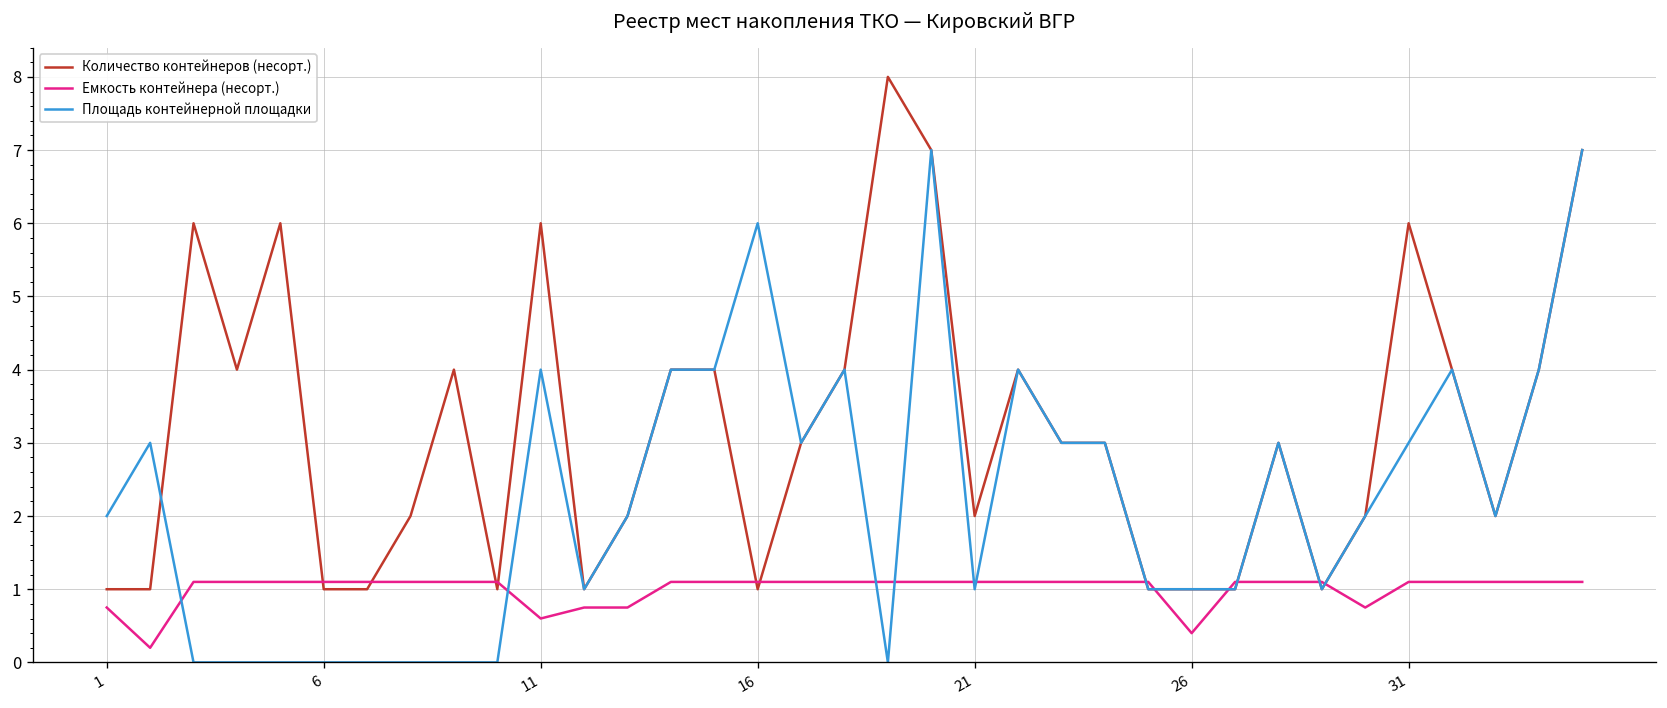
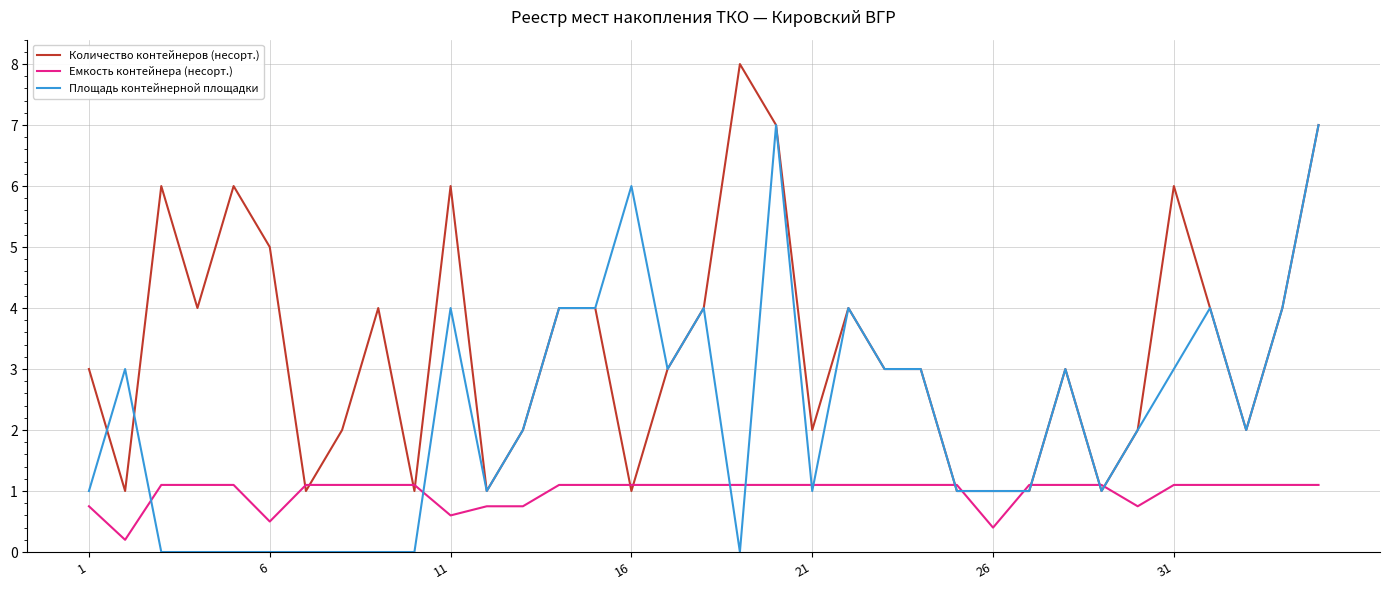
Количество контейнеров (несорт.), 1: 1 -> 3
Площадь контейнерной площадки, 1: 2 -> 1
Количество контейнеров (несорт.), 6: 1 -> 5
Емкость контейнера (несорт.), 6: 1.1 -> 0.5
